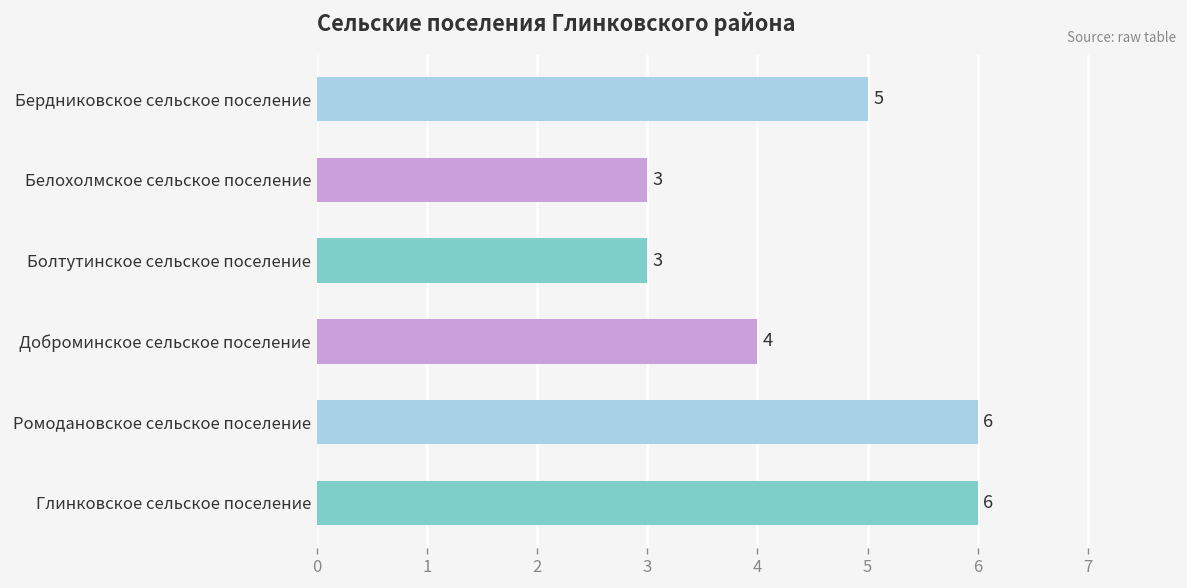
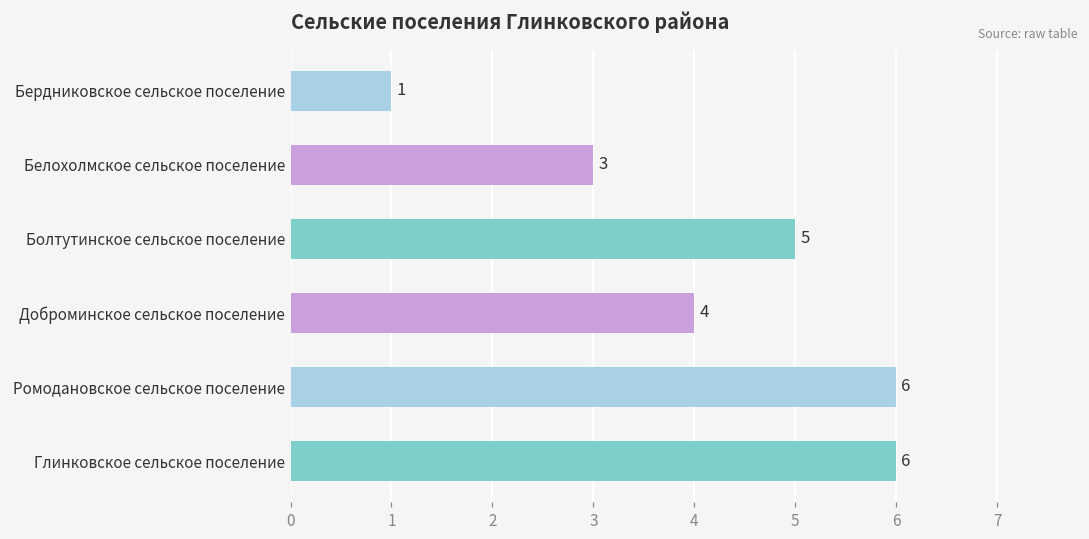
Бердниковское сельское поселение: 5 -> 1
Болтутинское сельское поселение: 3 -> 5
